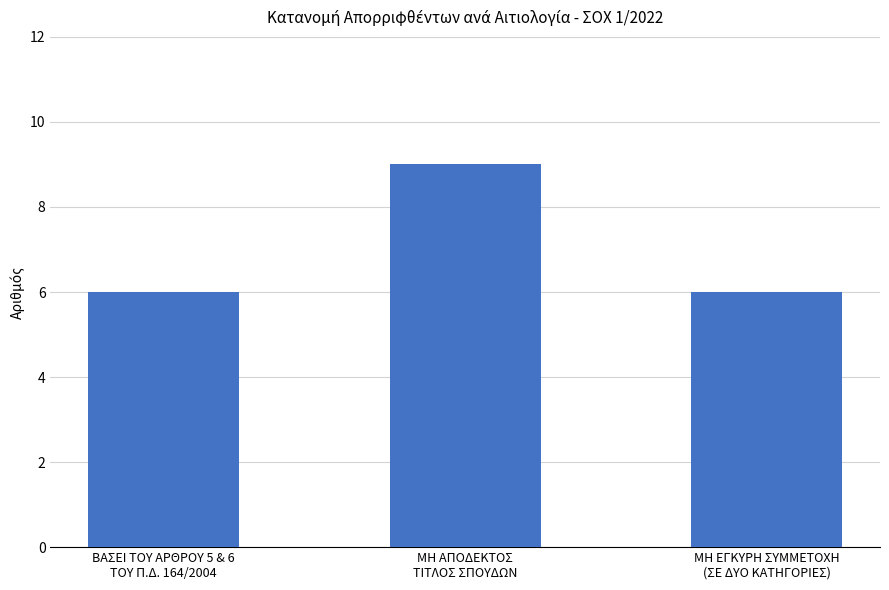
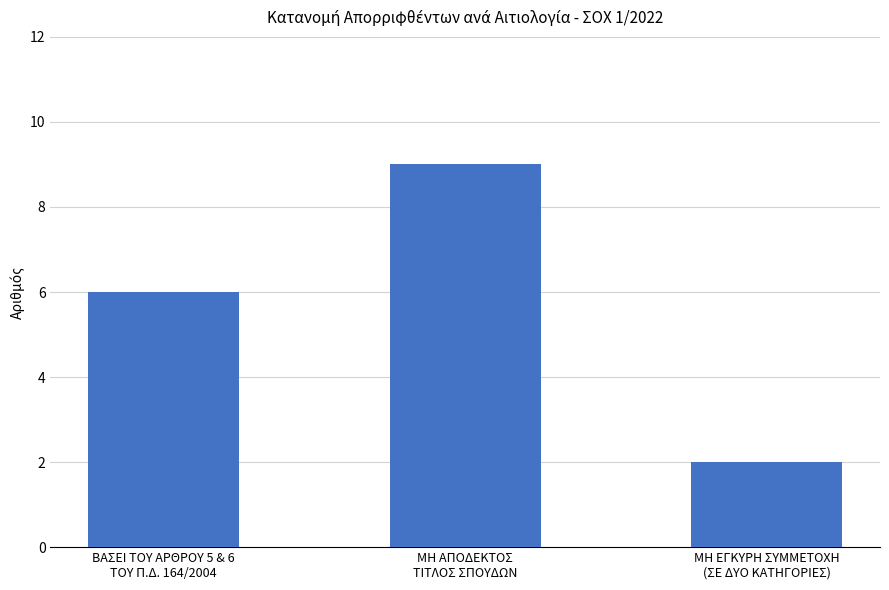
ΜΗ ΕΓΚΥΡΗ ΣΥΜΜΕΤΟΧΗ (ΣΕ ΔΥΟ ΚΑΤΗΓΟΡΙΕΣ): 6 -> 2
